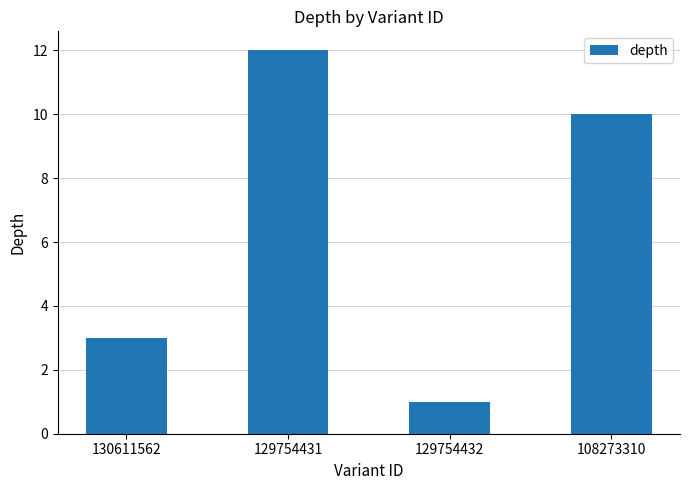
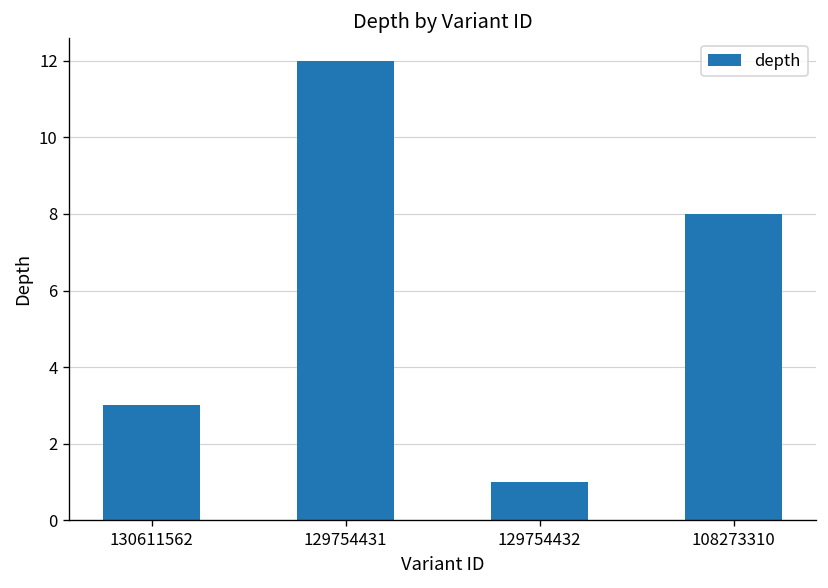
108273310: 10 -> 8
